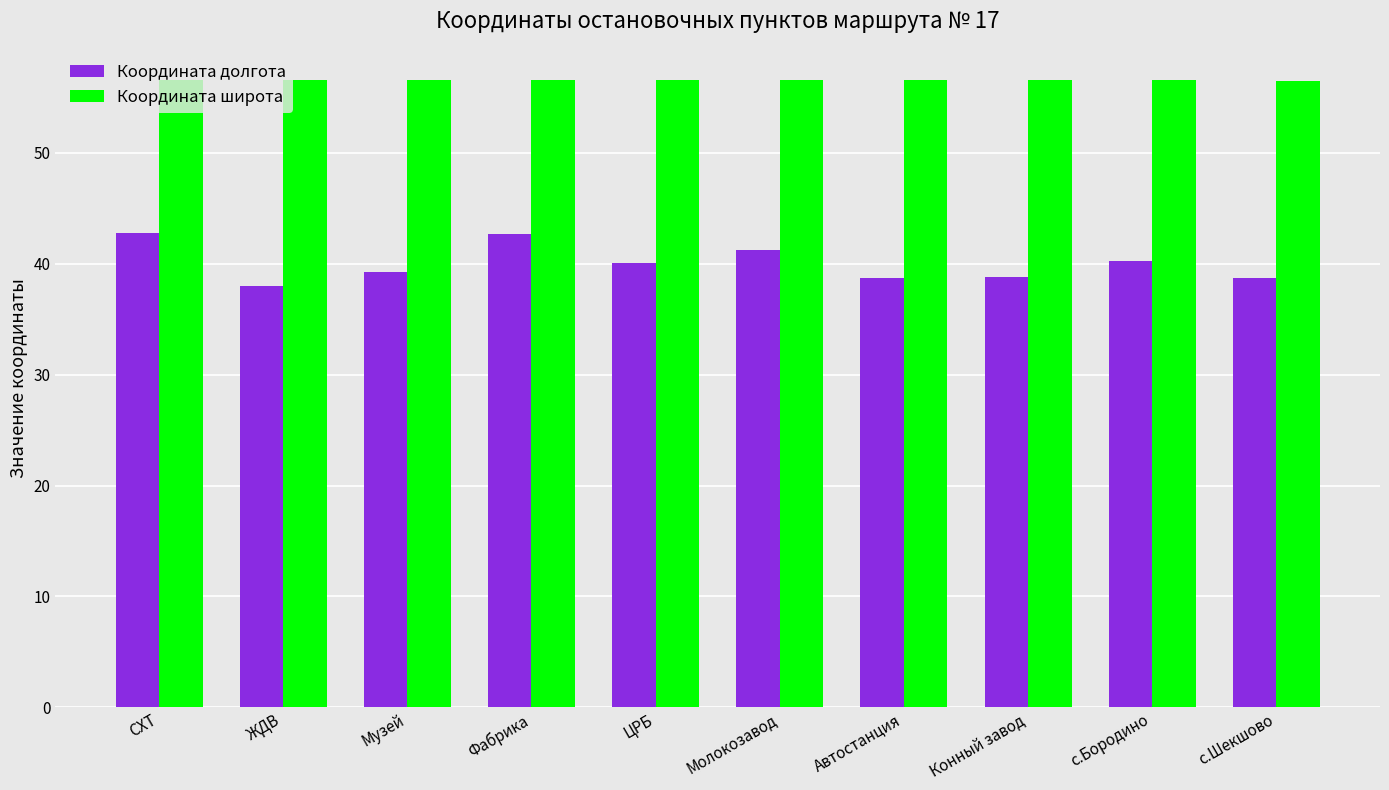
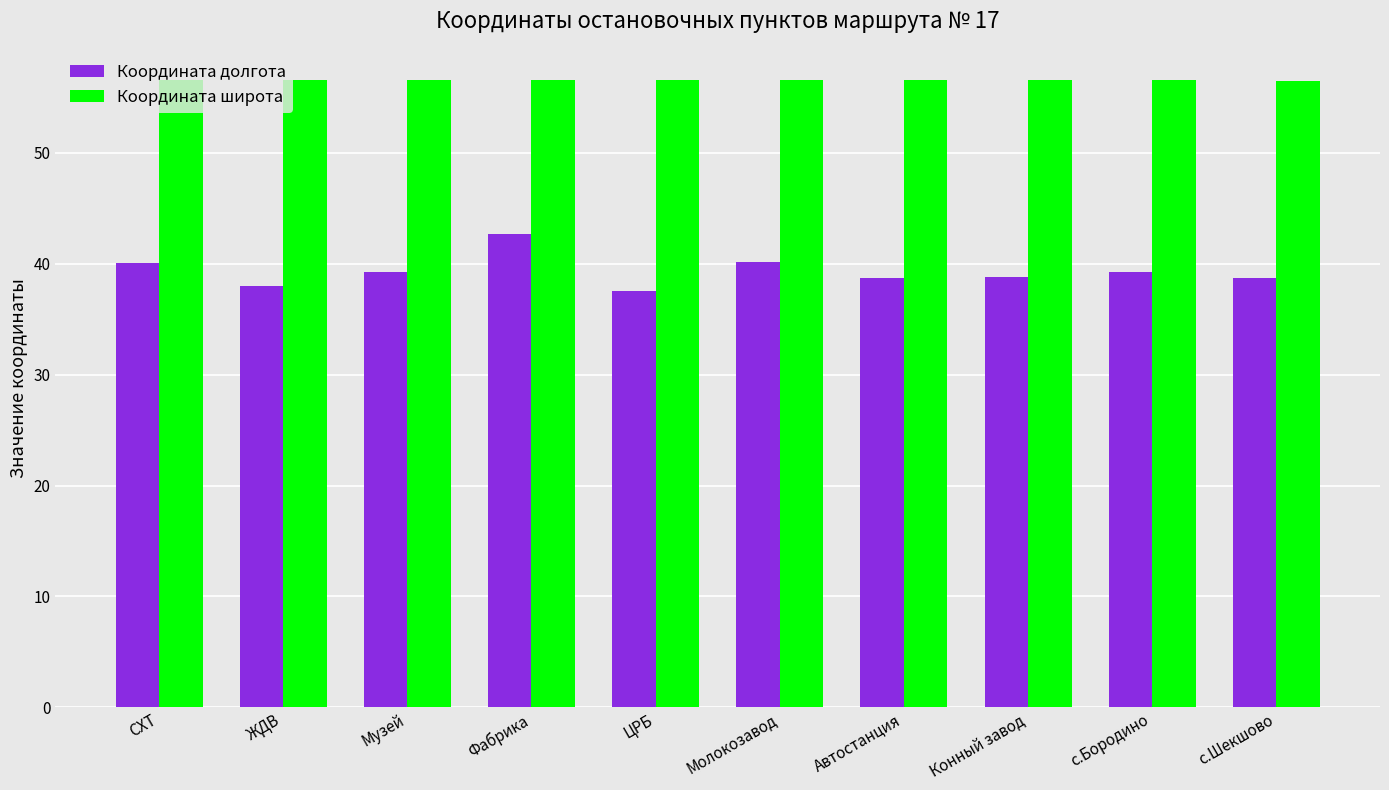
Координата долгота, СХТ: 42.8 -> 40.1
Координата долгота, ЦРБ: 40.1 -> 37.5
Координата долгота, Молокозавод: 41.3 -> 40.1
Координата долгота, с.Бородино: 40.2 -> 39.3
